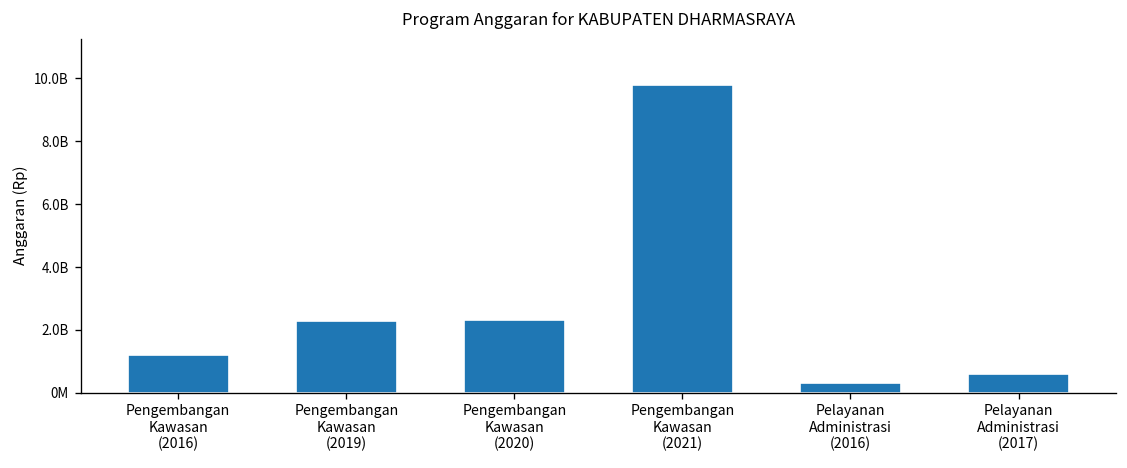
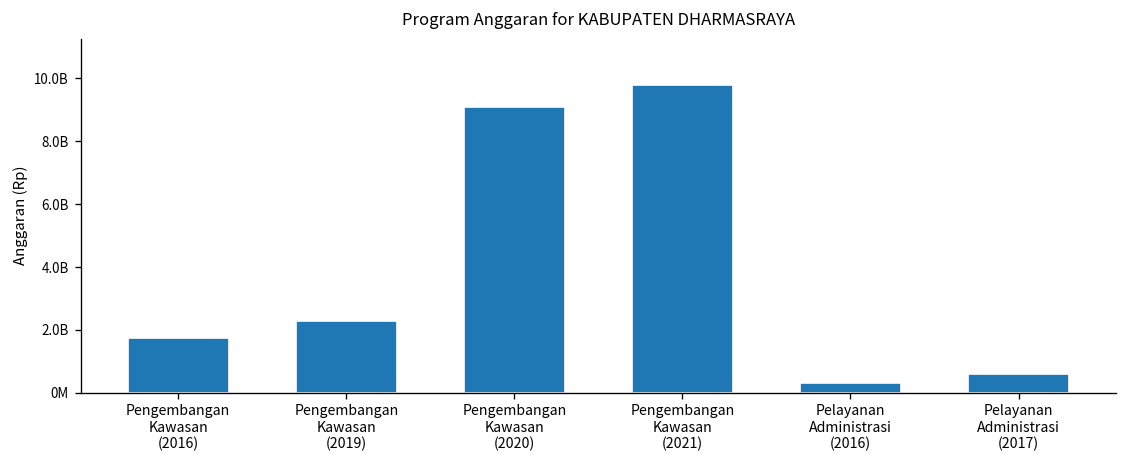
Pengembangan Kawasan (2016): 1200000000 -> 1700000000
Pengembangan Kawasan (2020): 2300000000 -> 9100000000
